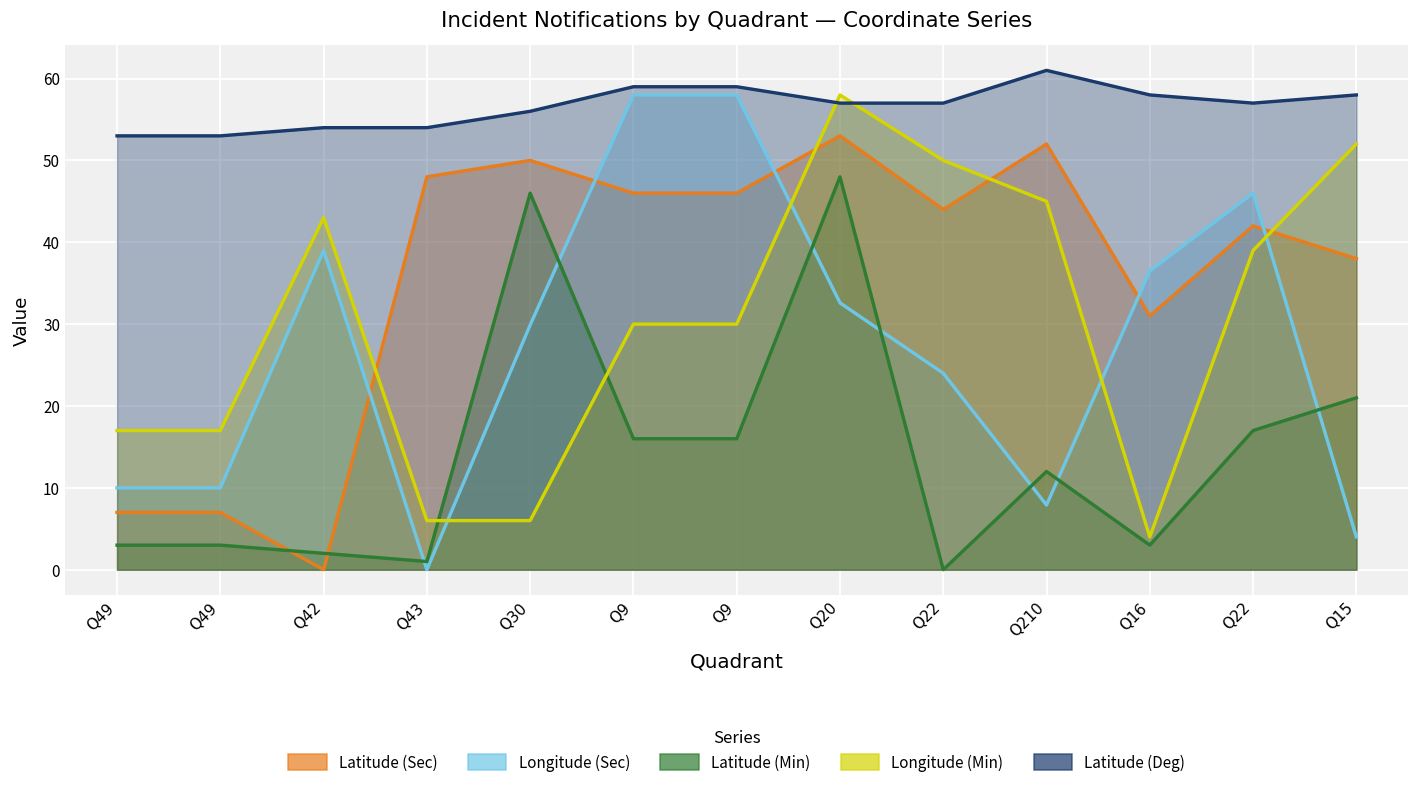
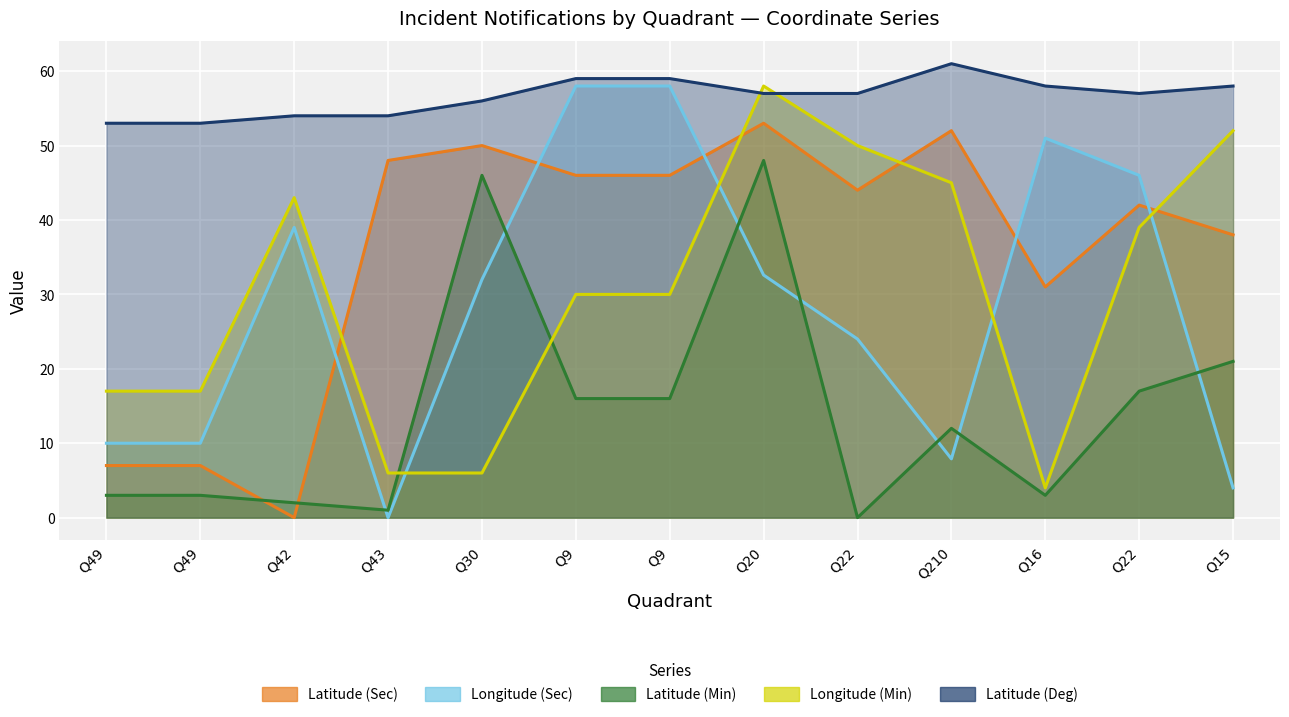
Longitude (Sec), Q30: 30 -> 32
Longitude (Sec), Q16: 37 -> 51
